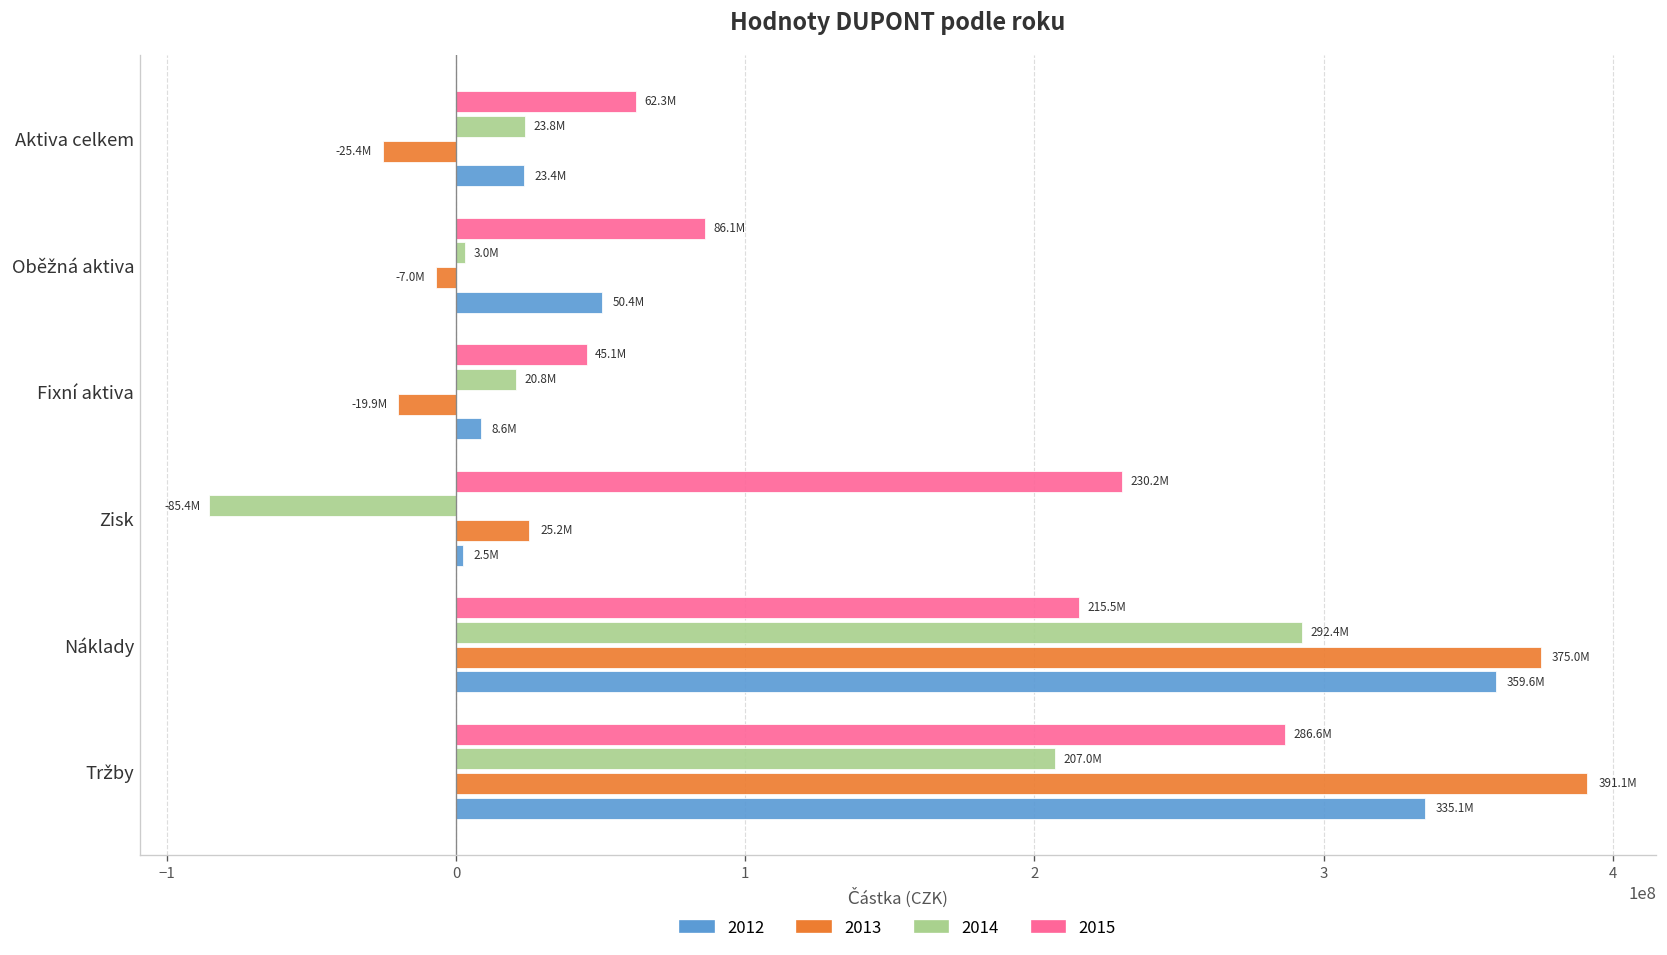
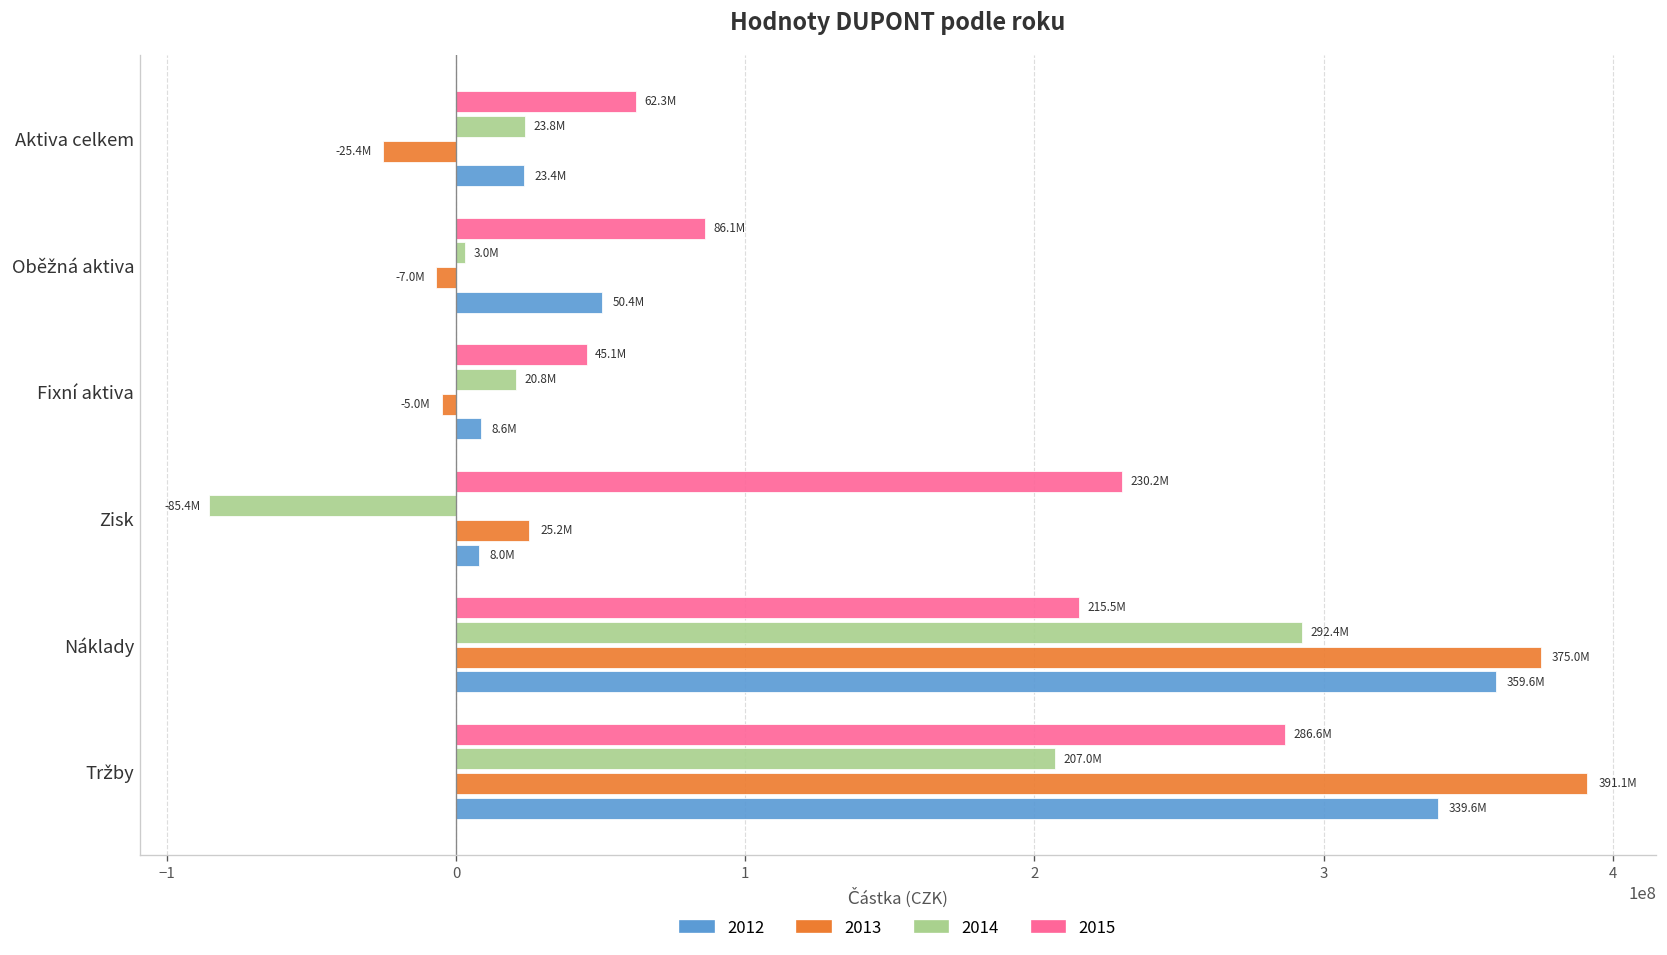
2013, Fixní aktiva: -19.9M -> -5.0M
2012, Zisk: 2.5M -> 8.0M
2012, Tržby: 335.1M -> 339.6M
